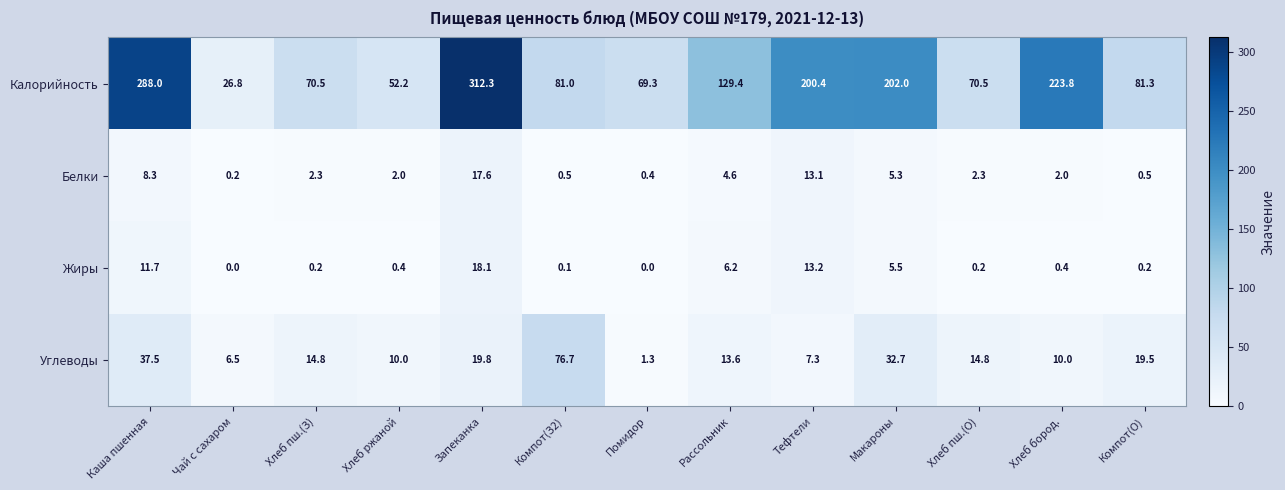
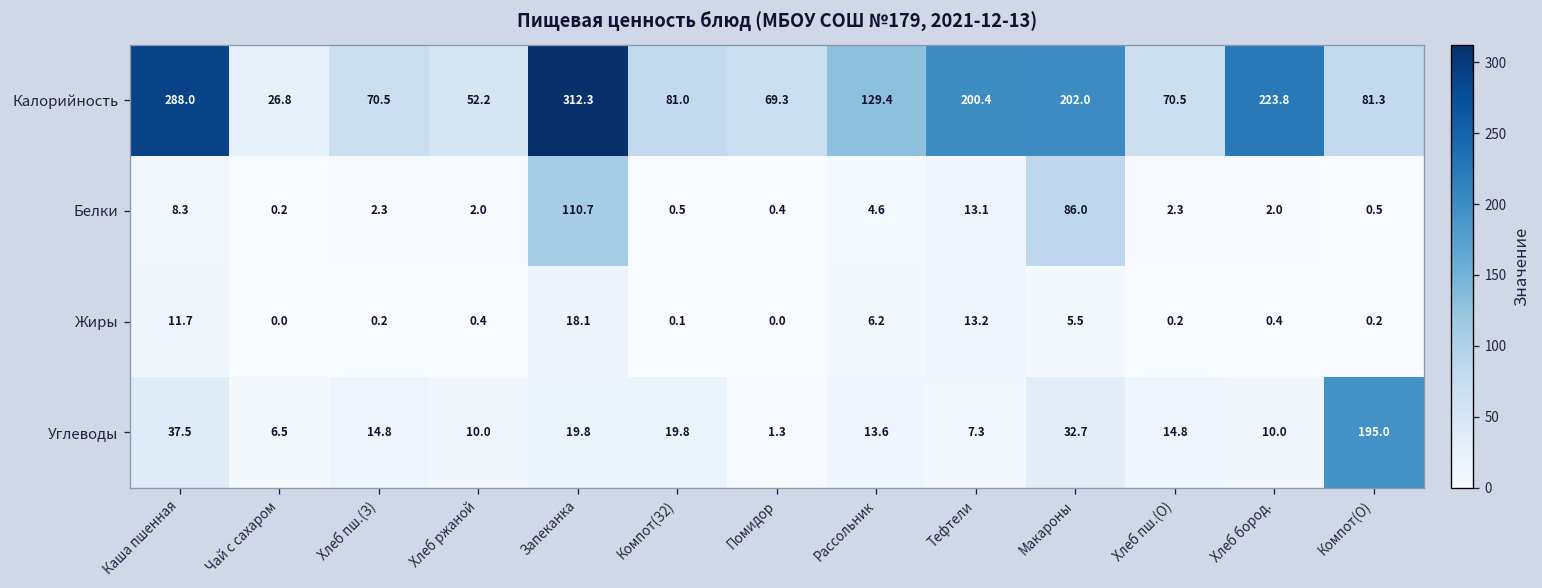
Белки, Запеканка: 17.6 -> 110.7
Белки, Макароны: 5.3 -> 86.0
Углеводы, Компот(З2): 76.7 -> 19.8
Углеводы, Компот(О): 19.5 -> 195.0
